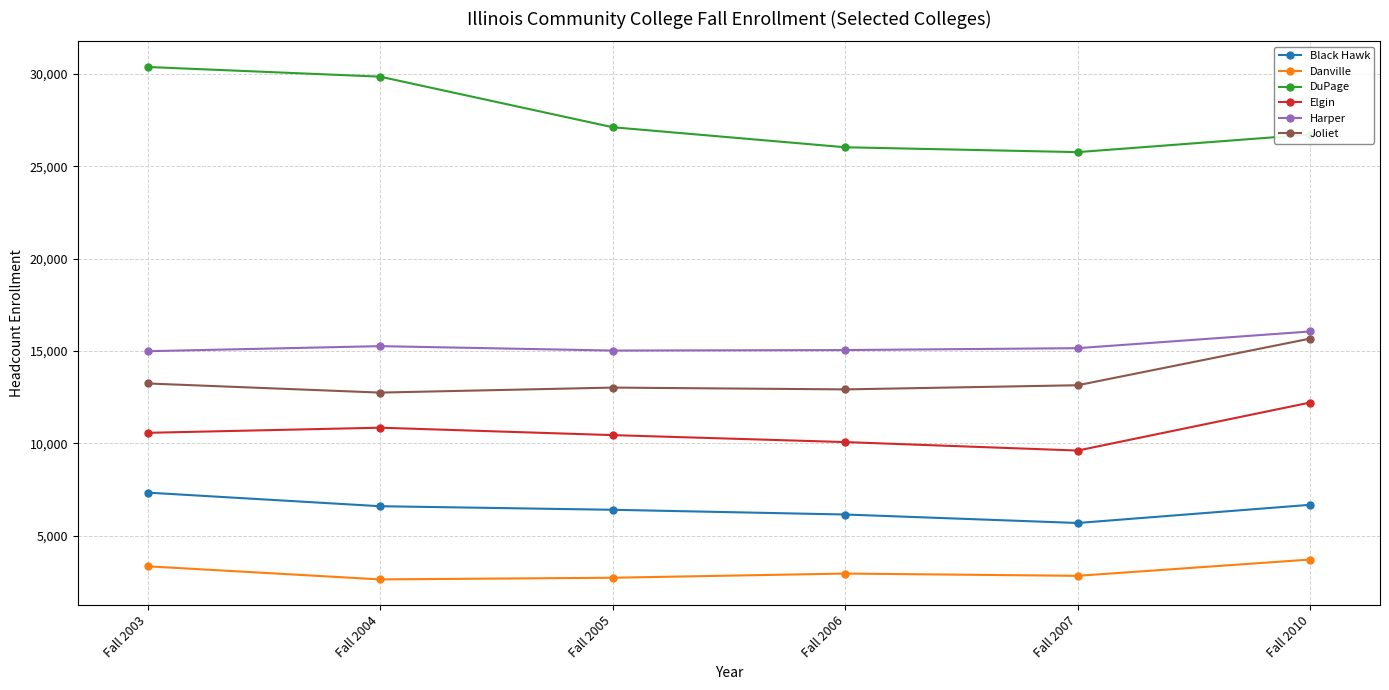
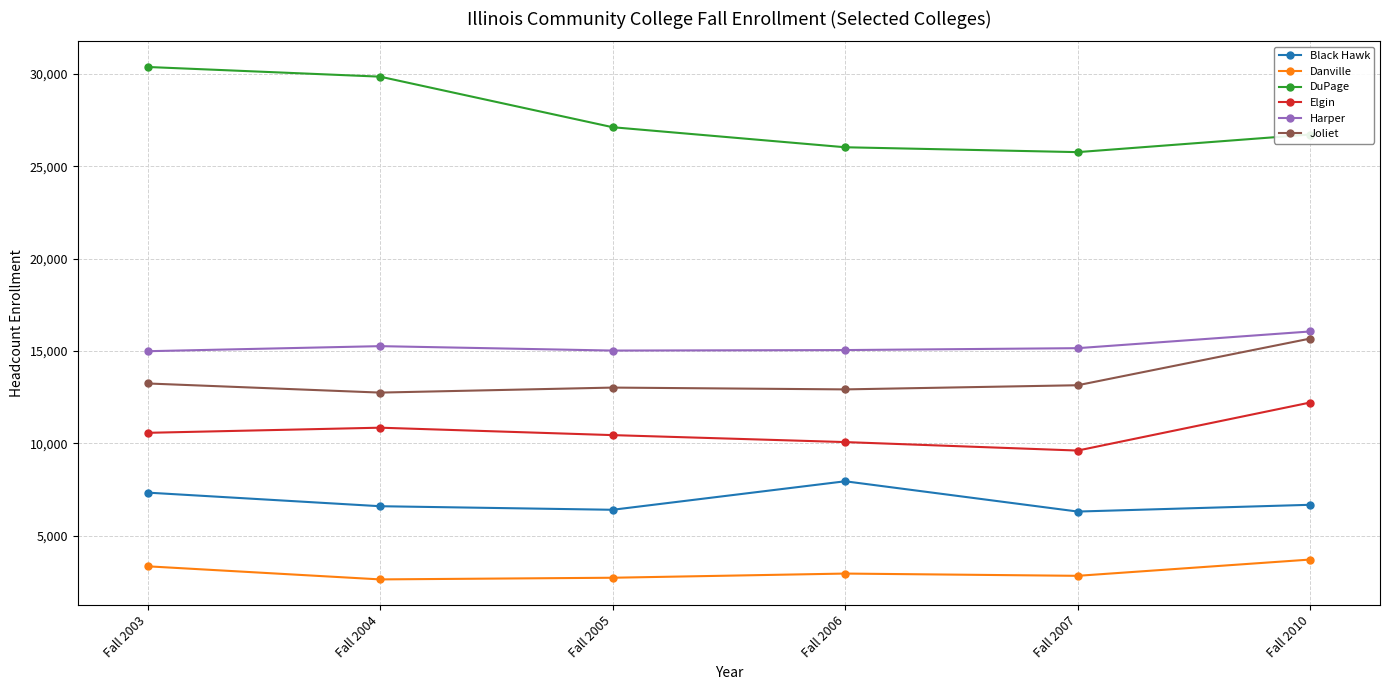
Black Hawk, Fall 2006: 6,200 -> 8,000
Black Hawk, Fall 2007: 5,700 -> 6,300
